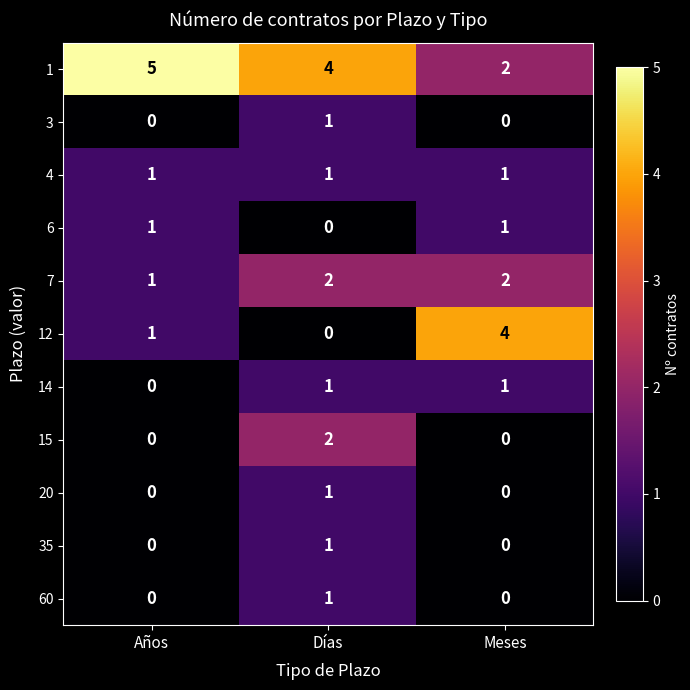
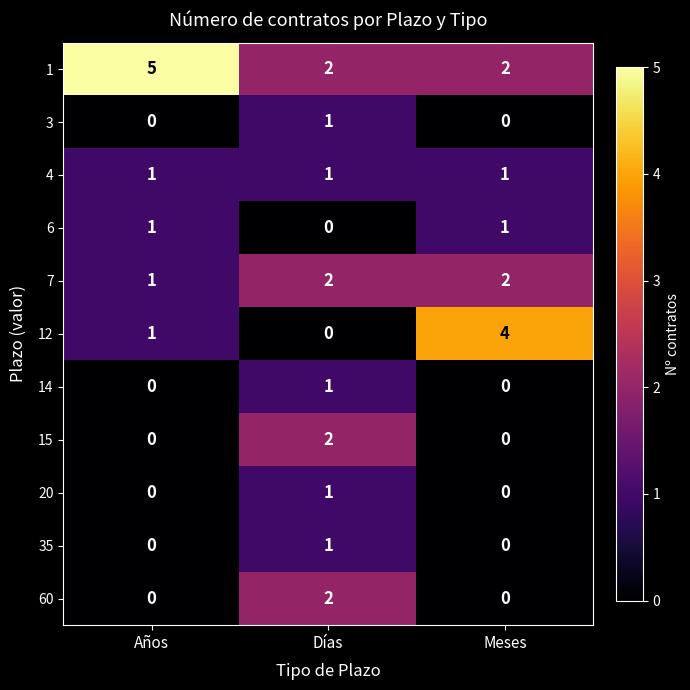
1, Días: 4 -> 2
14, Meses: 1 -> 0
60, Días: 1 -> 2
